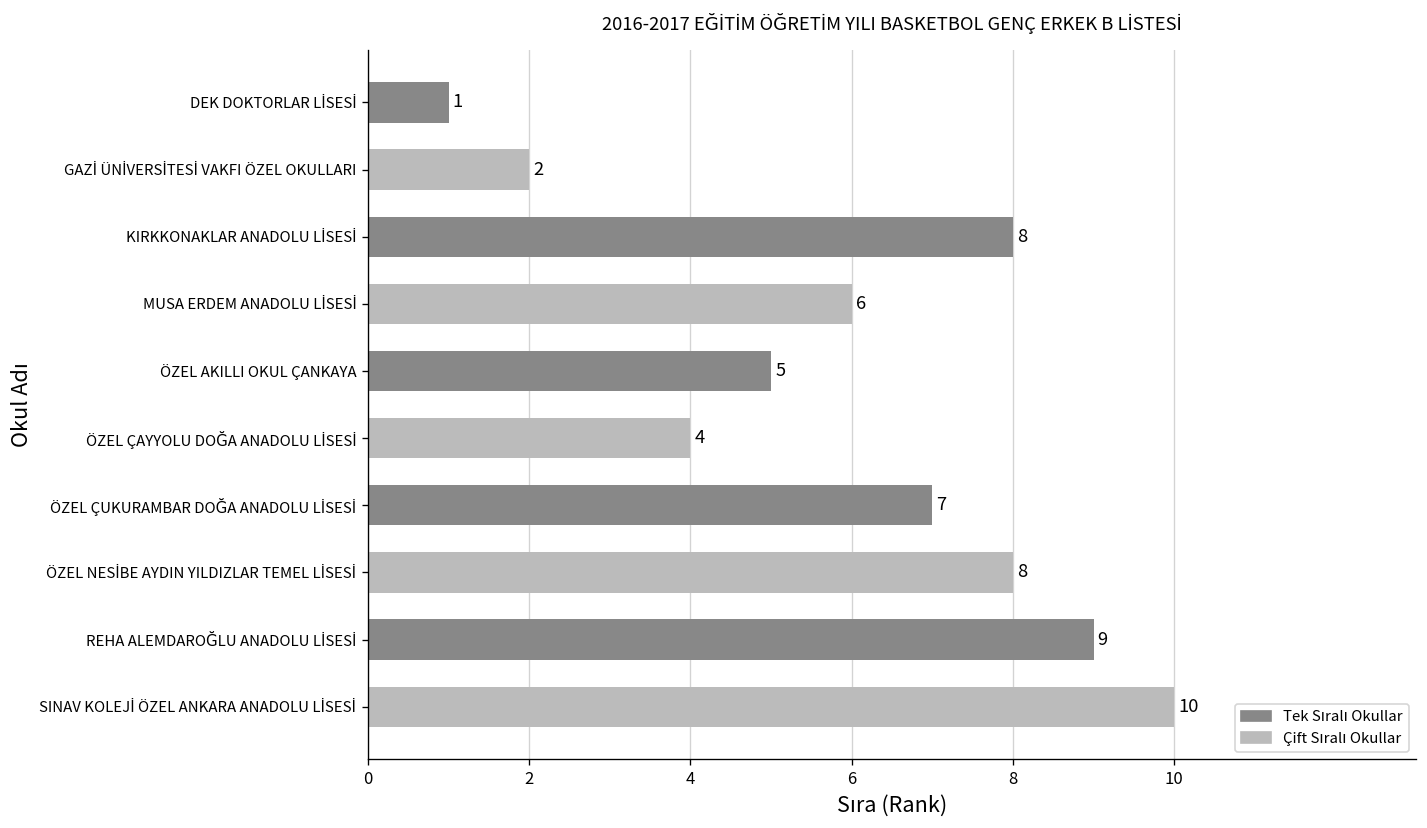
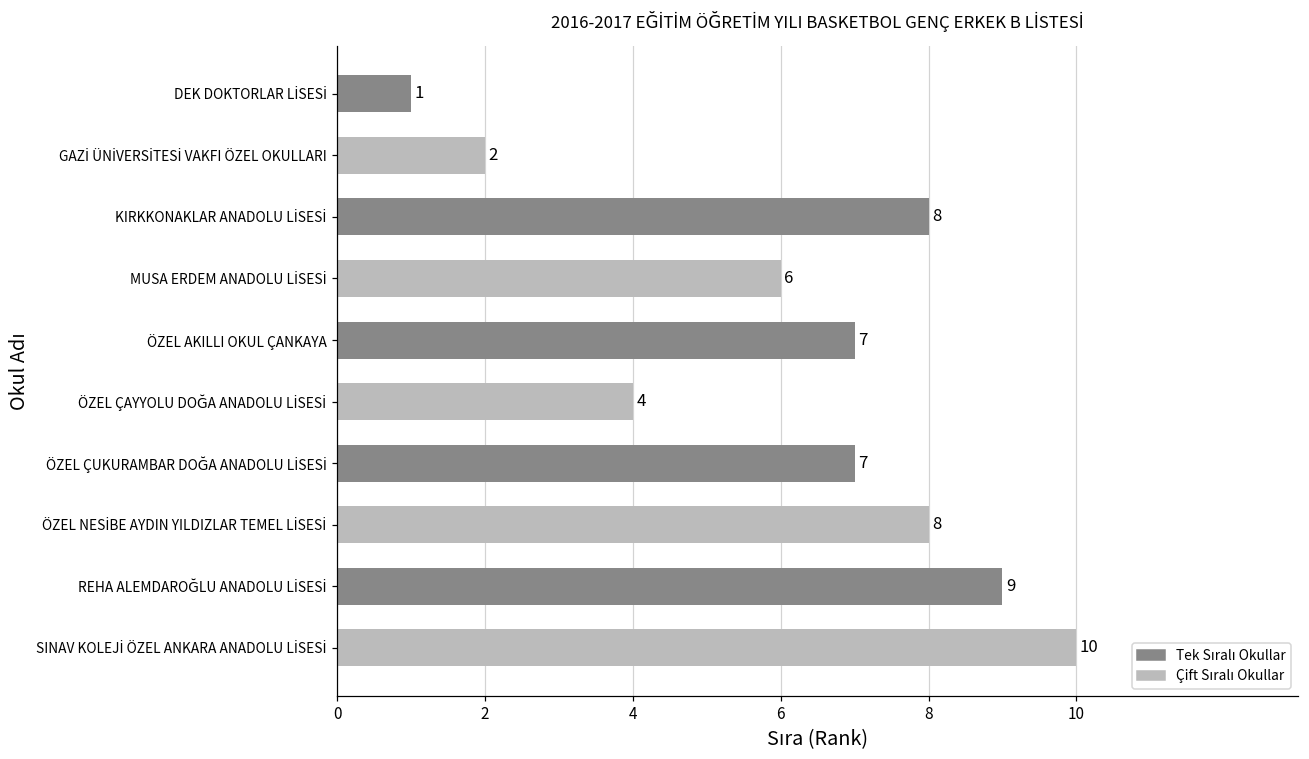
ÖZEL AKILLI OKUL ÇANKAYA: 5 -> 7
